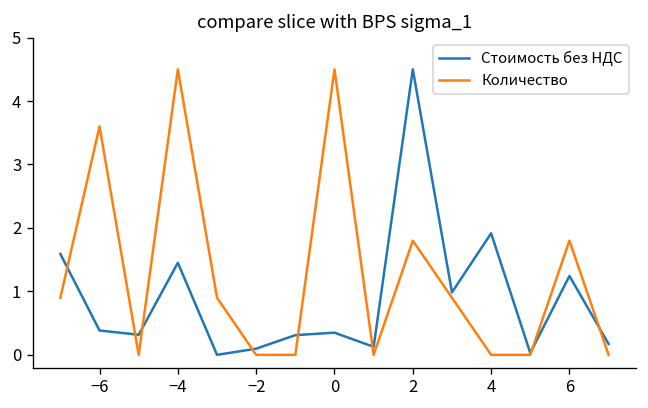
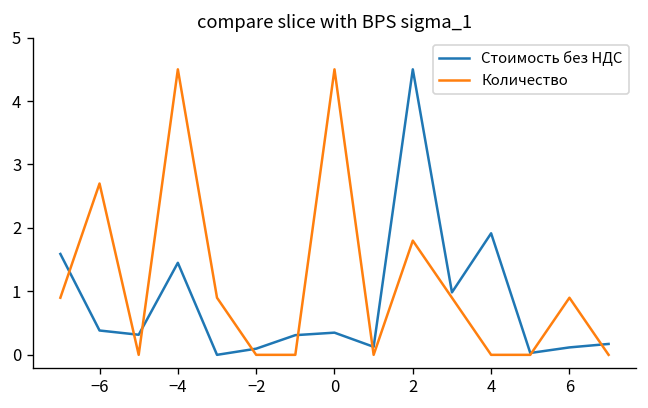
Количество, −6: 3.6 -> 2.7
Стоимость без НДС, 6: 1.2 -> 0.1
Количество, 6: 1.8 -> 0.9
